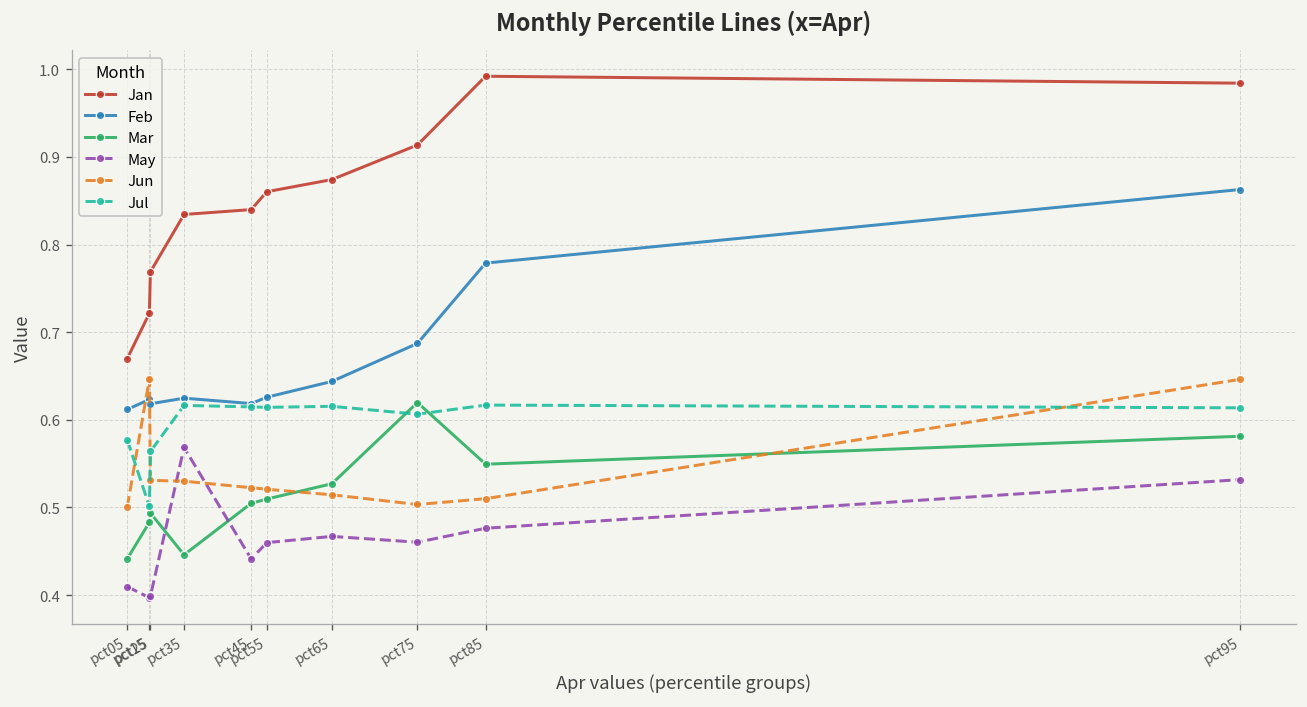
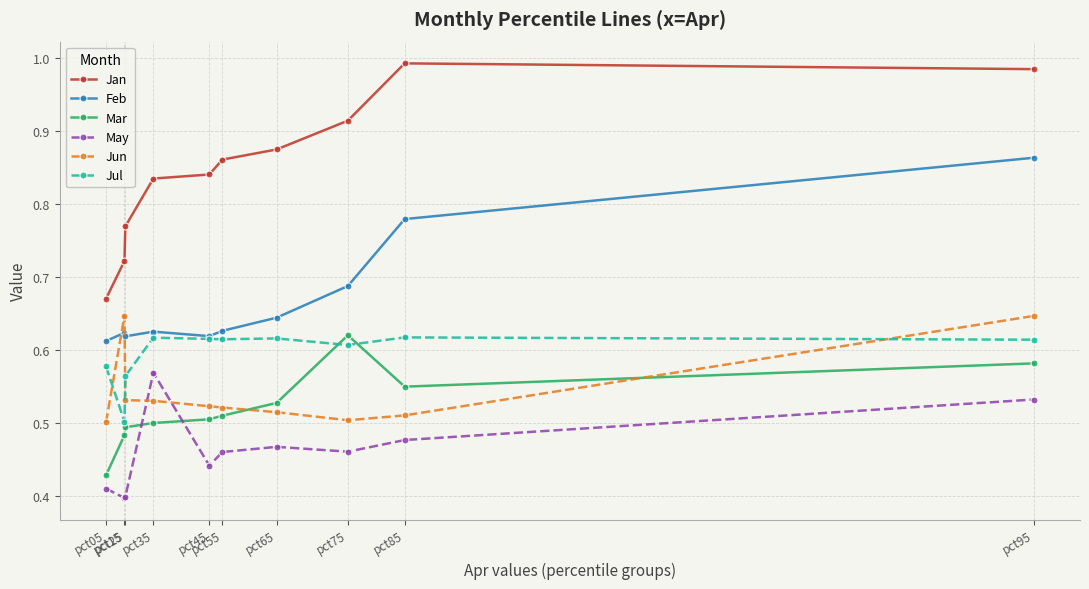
Mar, pct05: 0.44 -> 0.43
Mar, pct35: 0.45 -> 0.50
